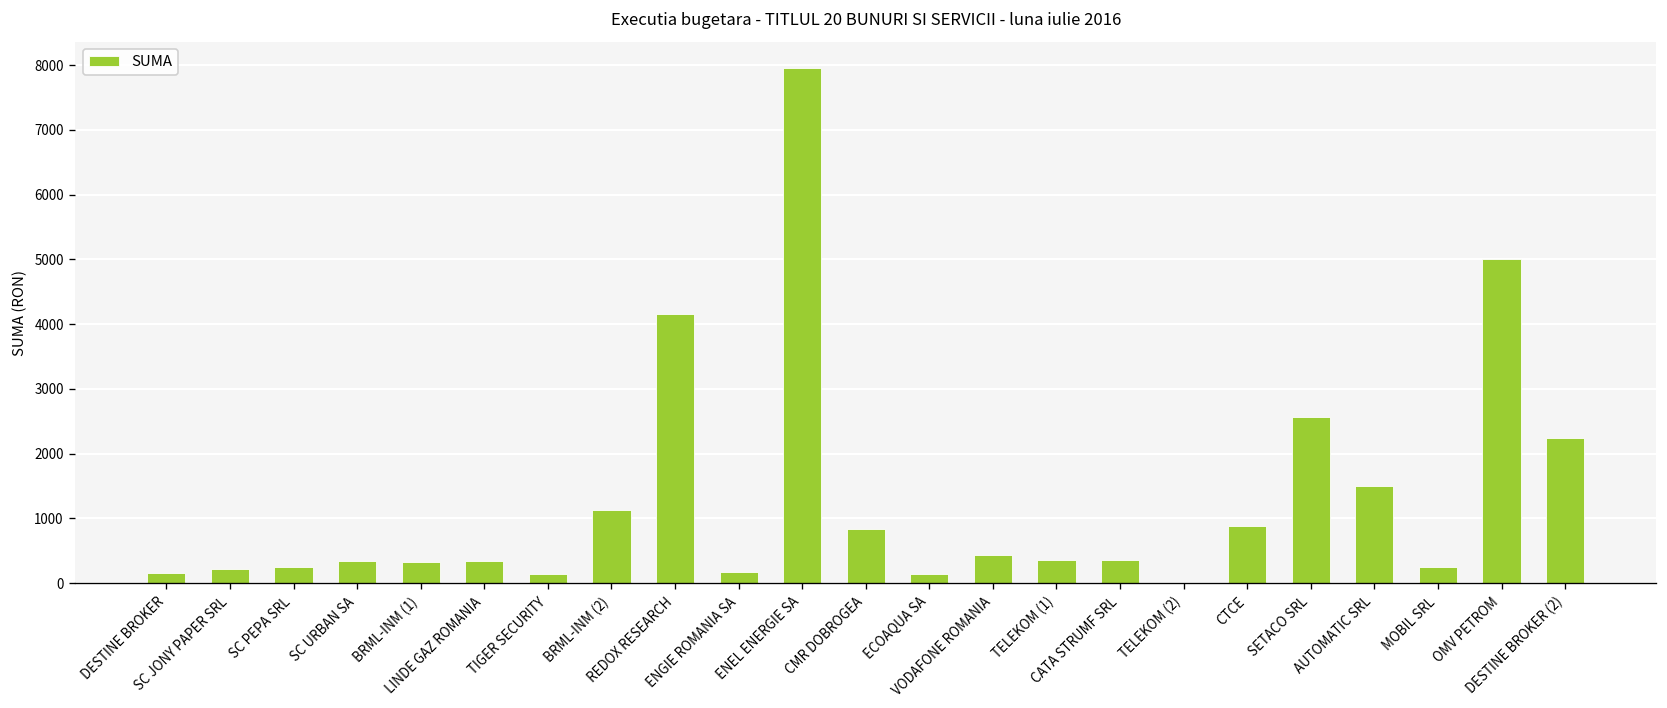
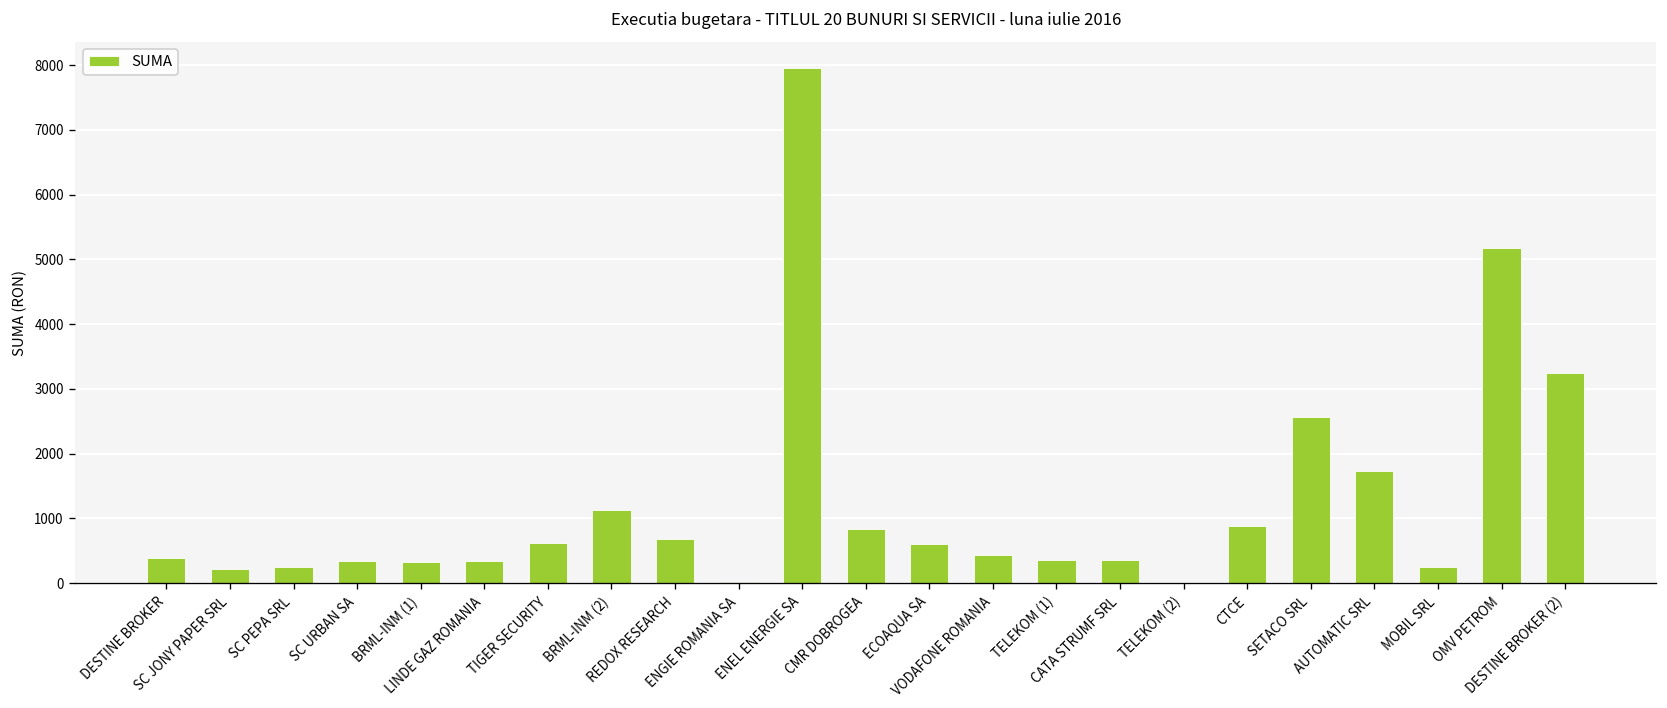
DESTINE BROKER: 200 -> 400
TIGER SECURITY: 100 -> 600
REDOX RESEARCH: 4200 -> 700
ENGIE ROMANIA SA: 200 -> 0
ECOAQUA SA: 100 -> 600
AUTOMATIC SRL: 1500 -> 1700
OMV PETROM: 5000 -> 5200
DESTINE BROKER (2): 2200 -> 3200
